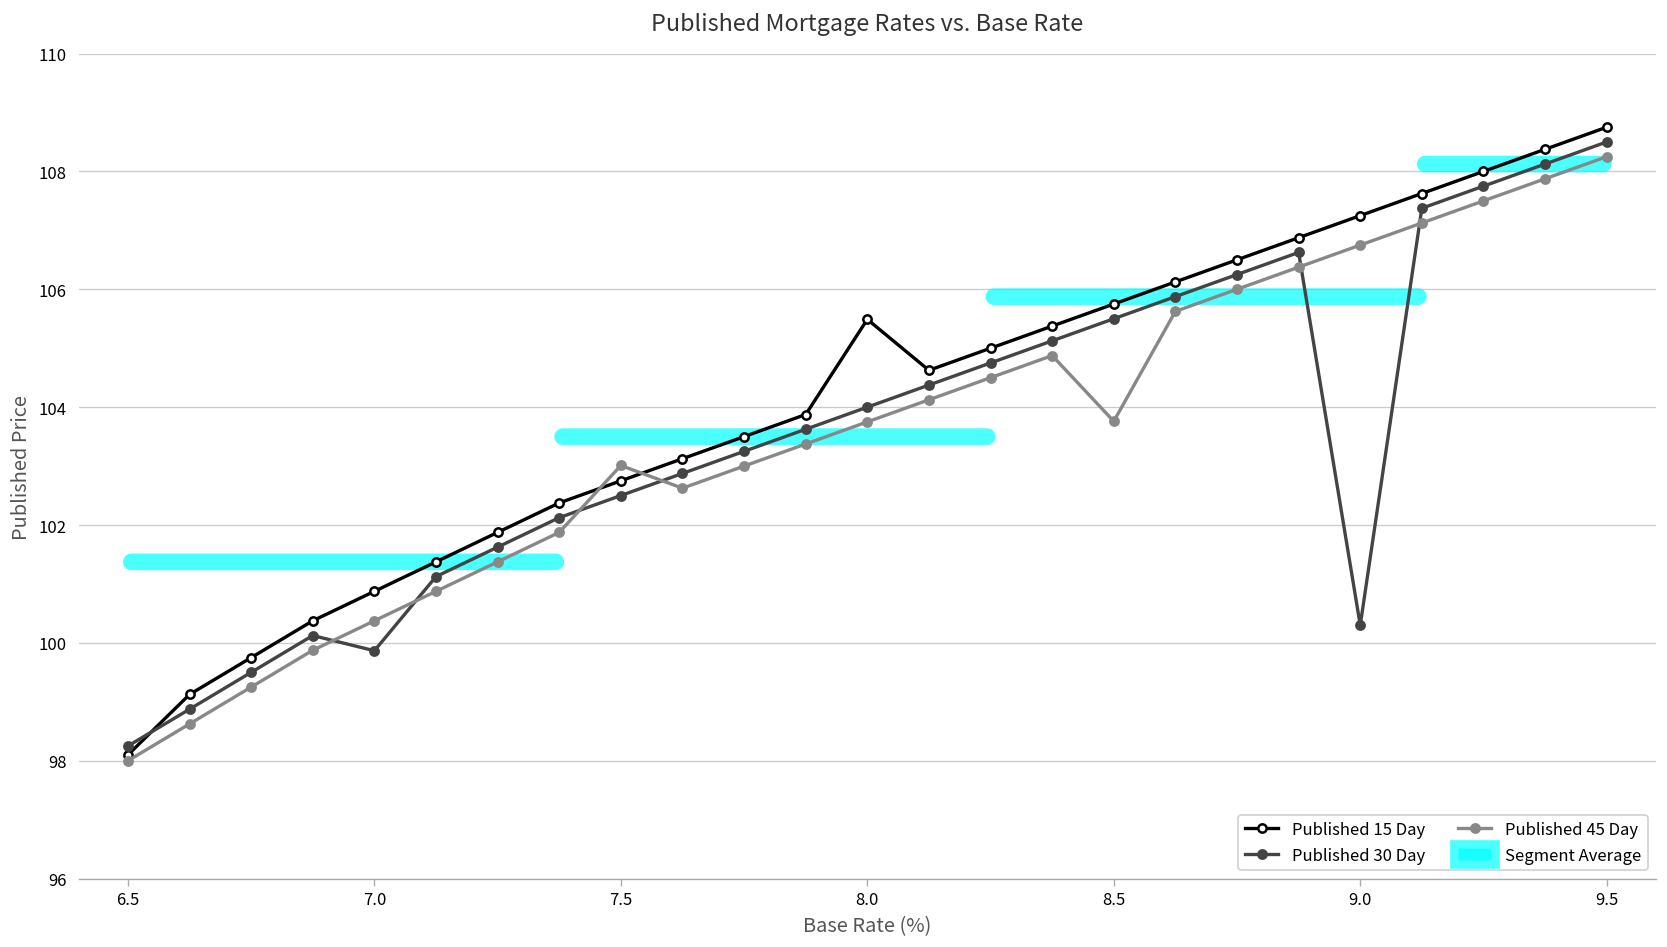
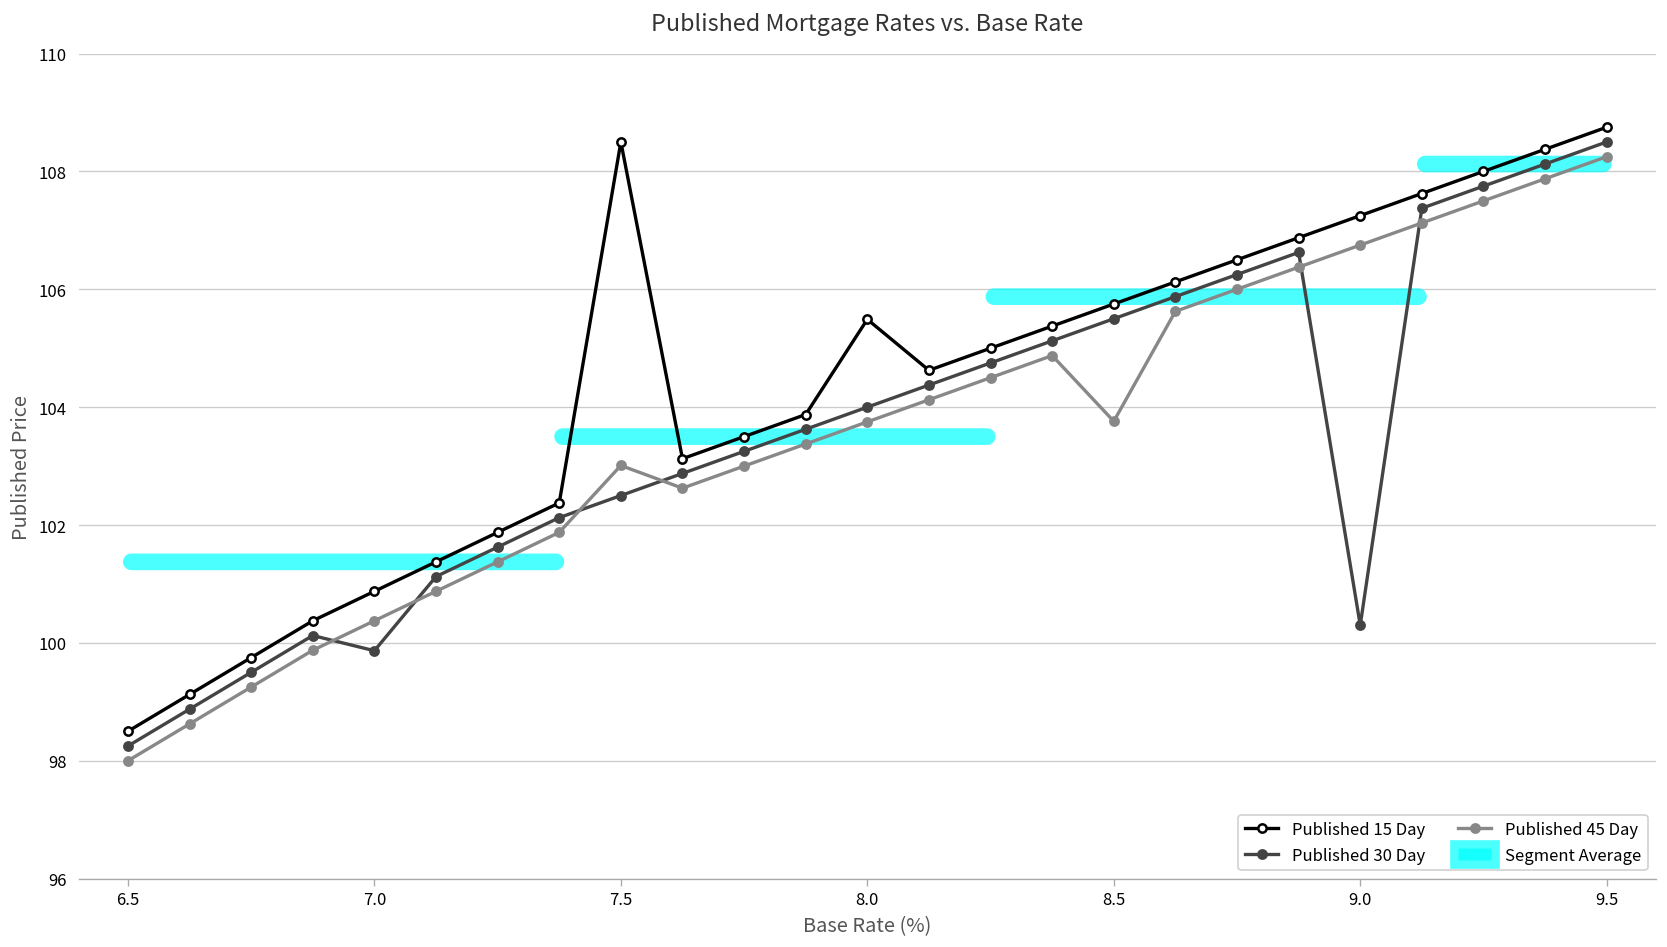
Published 15 Day, 6.5: 98.1 -> 98.5
Published 15 Day, 7.5: 102.8 -> 108.5
